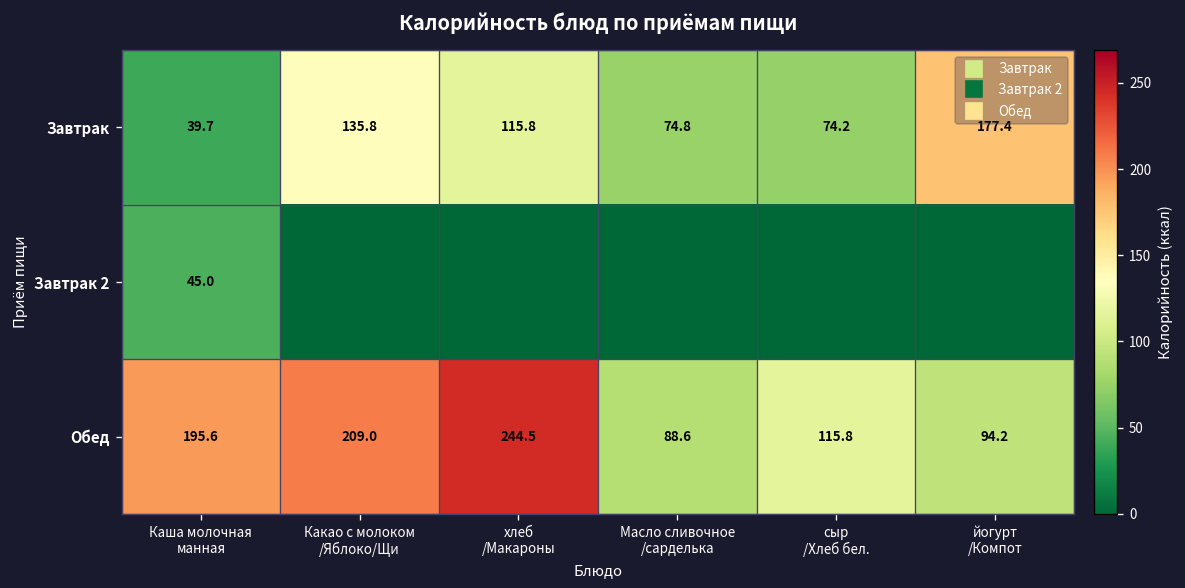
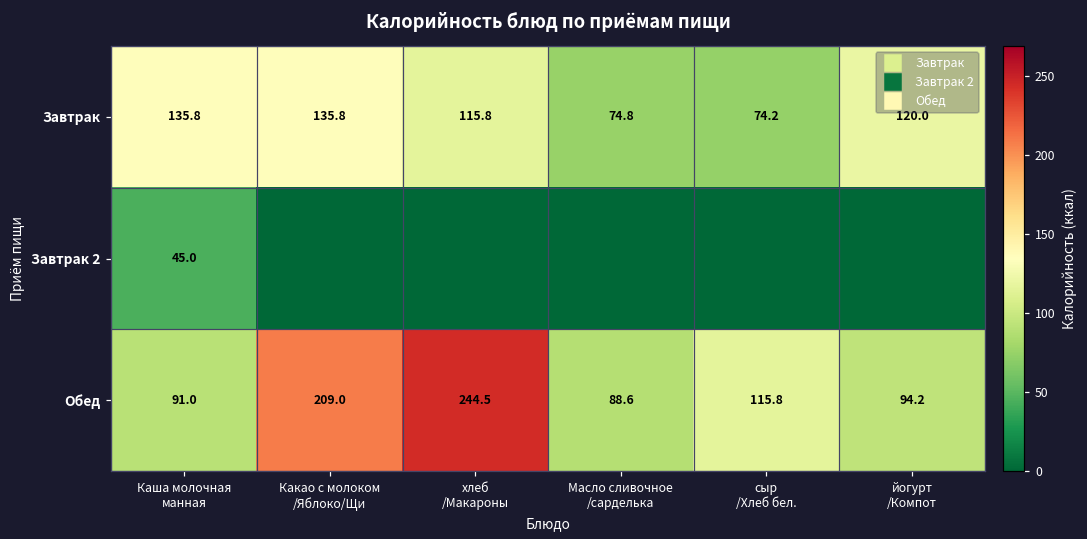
Завтрак, Каша молочная манная: 39.7 -> 135.8
Завтрак, йогурт /Компот: 177.4 -> 120.0
Обед, Каша молочная манная: 195.6 -> 91.0
